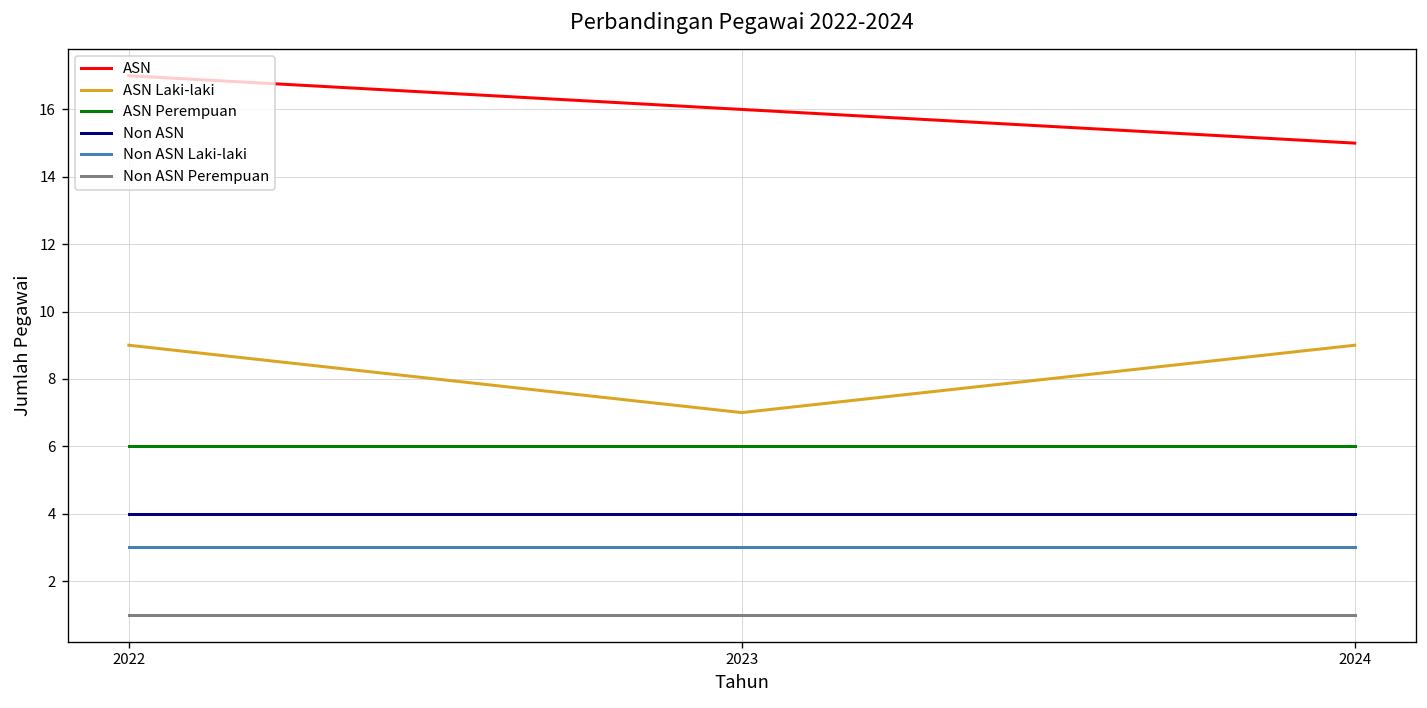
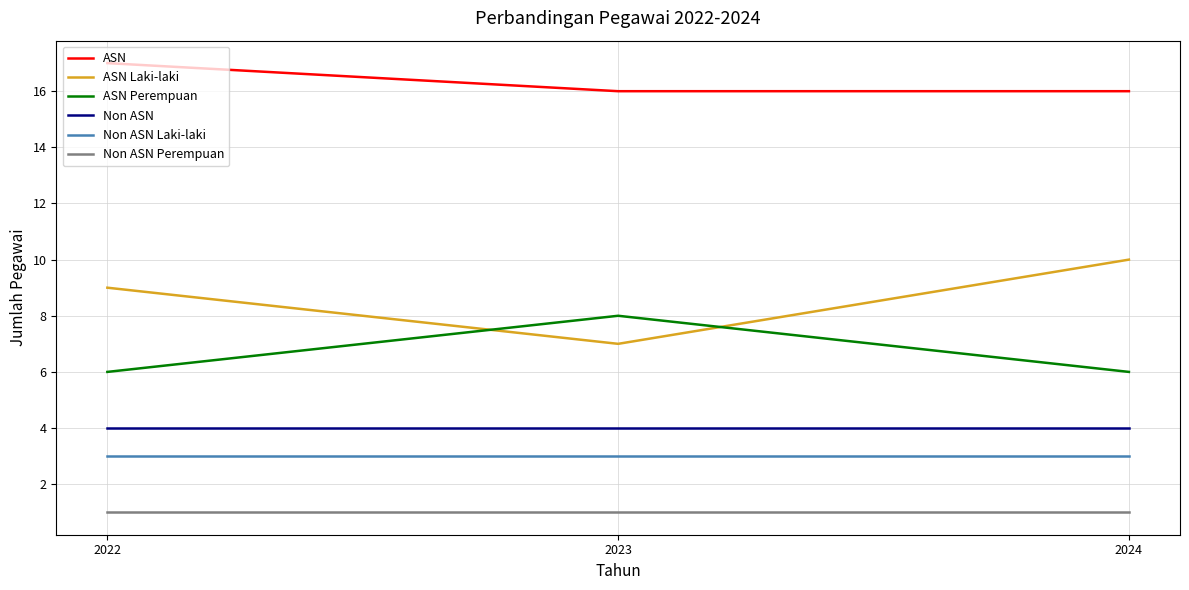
ASN Perempuan, 2023: 6 -> 8
ASN, 2024: 15 -> 16
ASN Laki-laki, 2024: 9 -> 10
